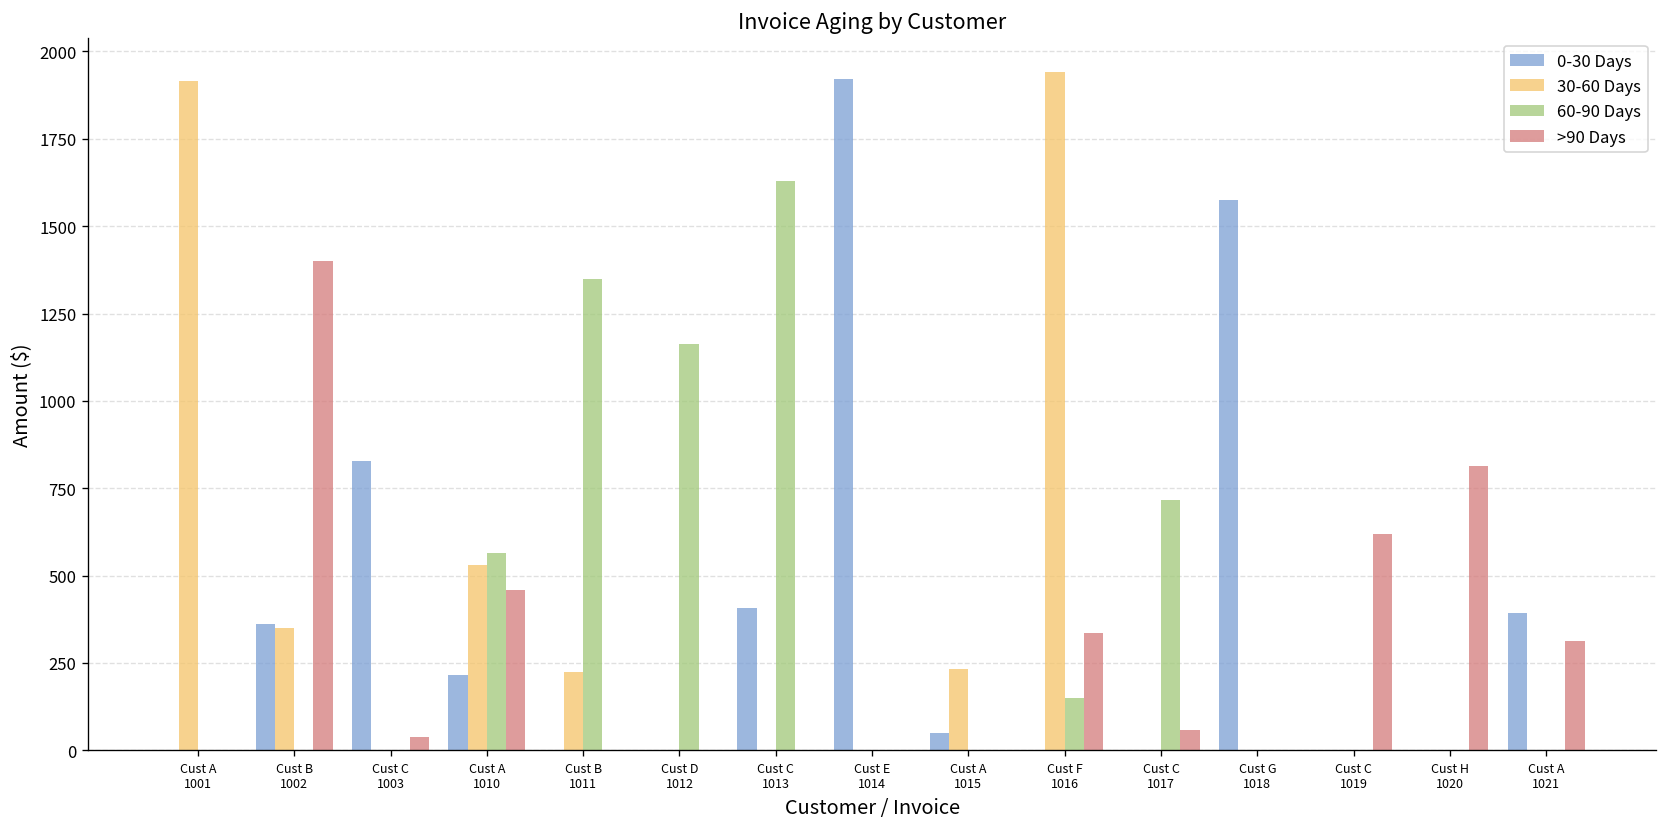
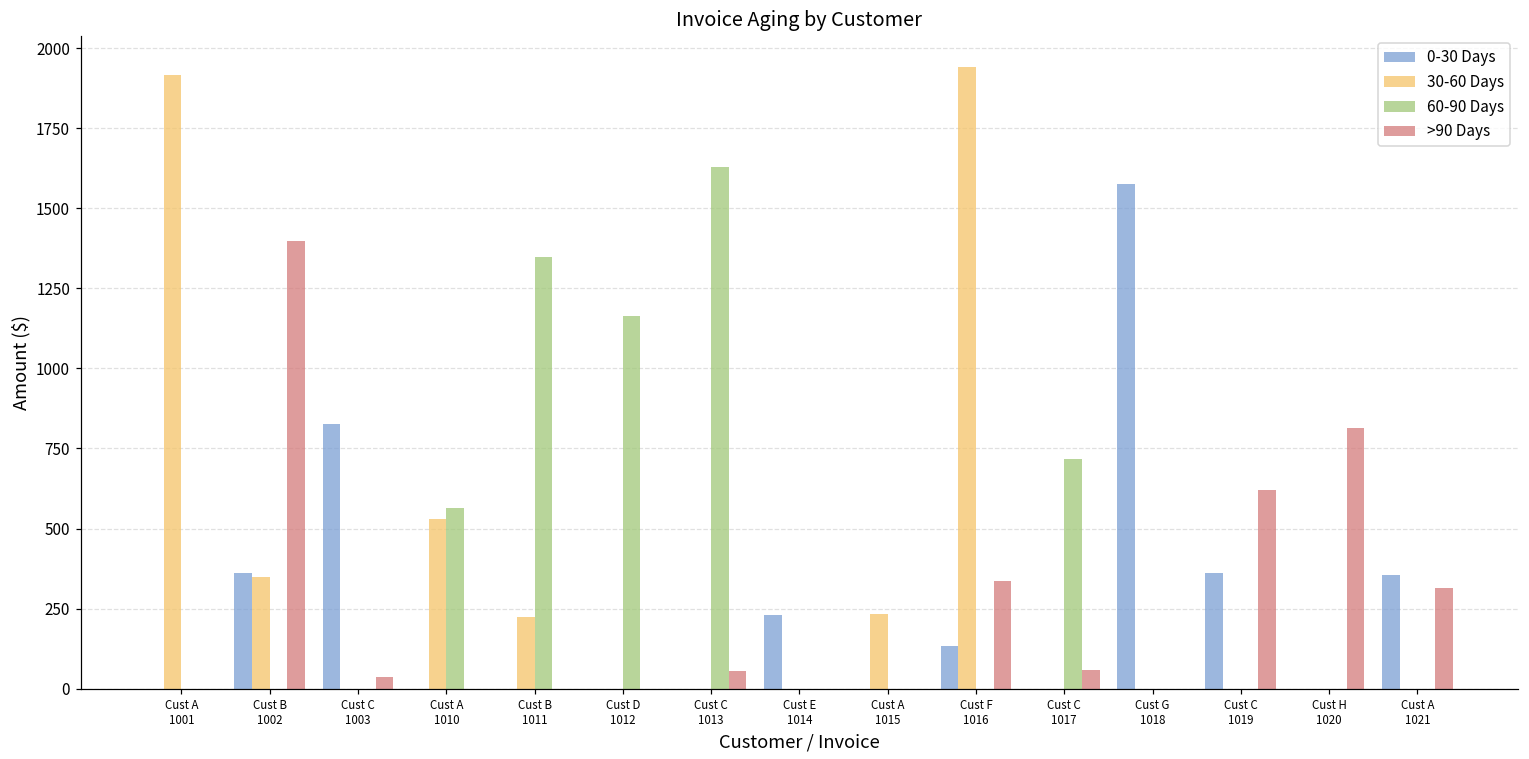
0-30 Days, Cust A 1010: 220 -> 0
>90 Days, Cust A 1010: 460 -> 0
0-30 Days, Cust C 1013: 410 -> 0
>90 Days, Cust C 1013: 0 -> 60
0-30 Days, Cust E 1014: 1920 -> 230
0-30 Days, Cust A 1015: 50 -> 0
0-30 Days, Cust F 1016: 0 -> 130
60-90 Days, Cust F 1016: 150 -> 0
0-30 Days, Cust C 1019: 0 -> 360
0-30 Days, Cust A 1021: 390 -> 360
